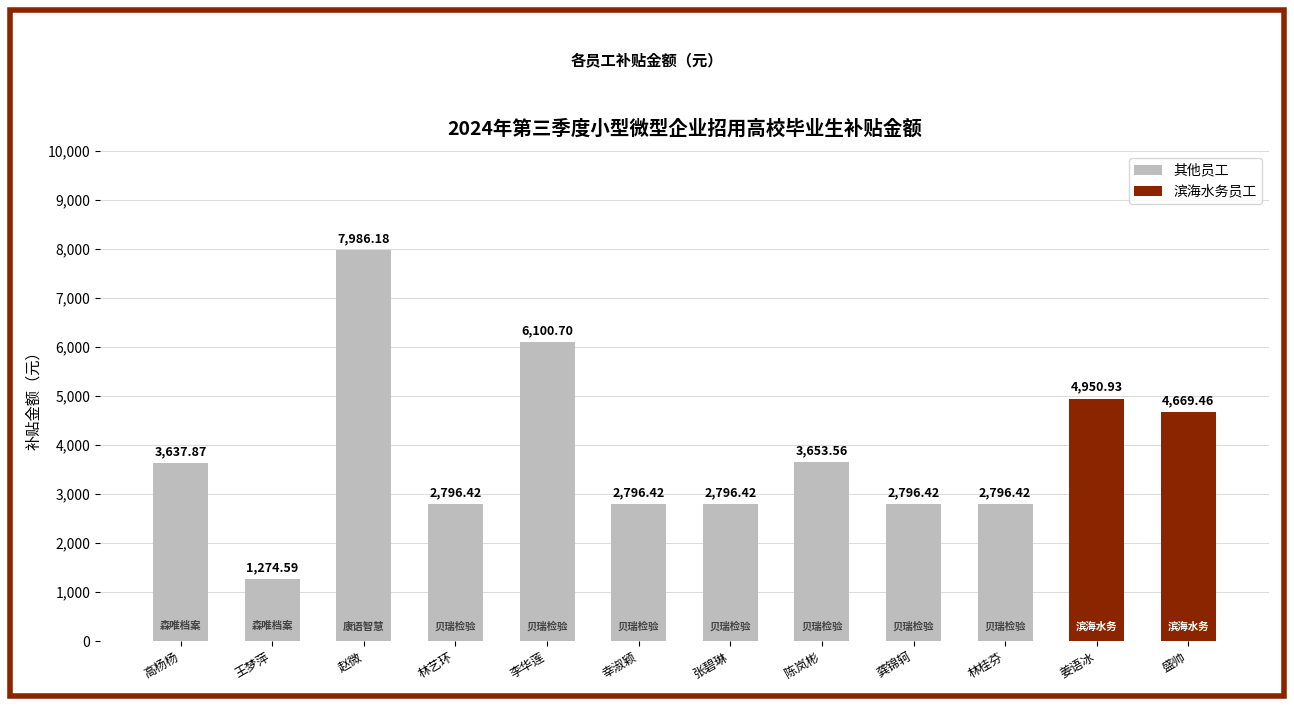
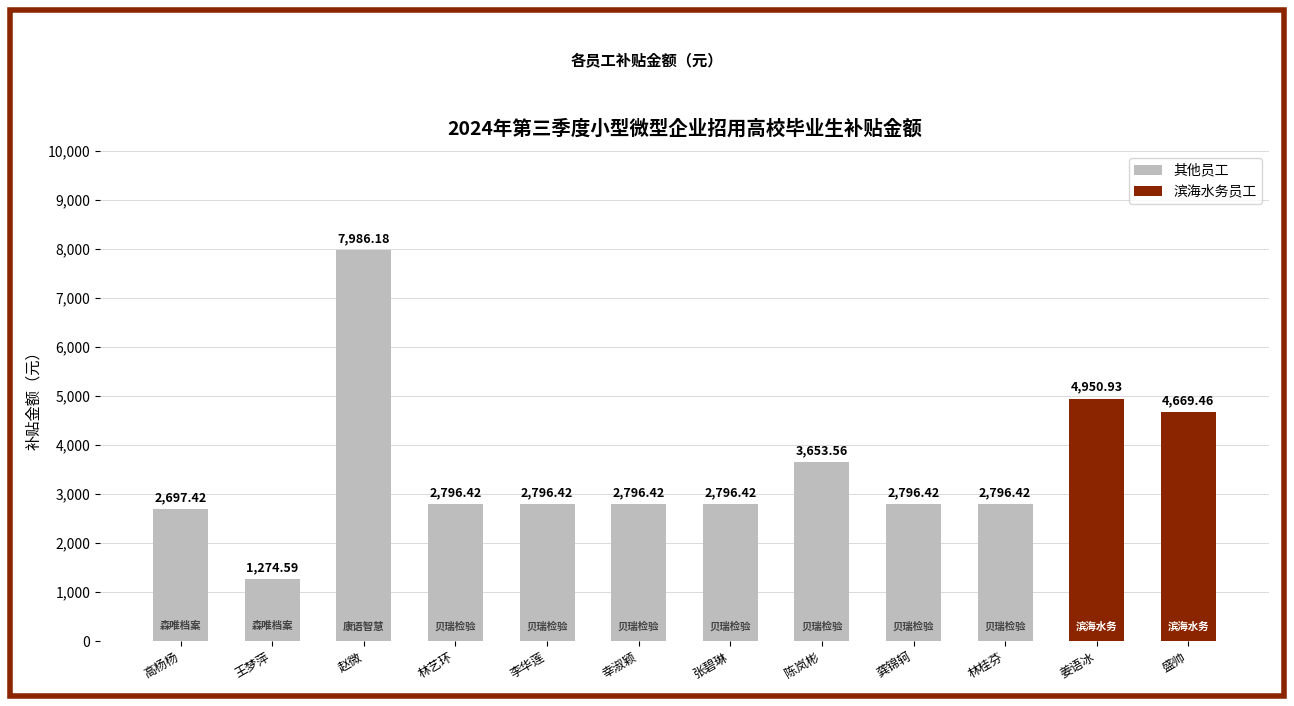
其他员工, 高杨杨: 3,637.87 -> 2,697.42
其他员工, 李华莲: 6,100.70 -> 2,796.42
